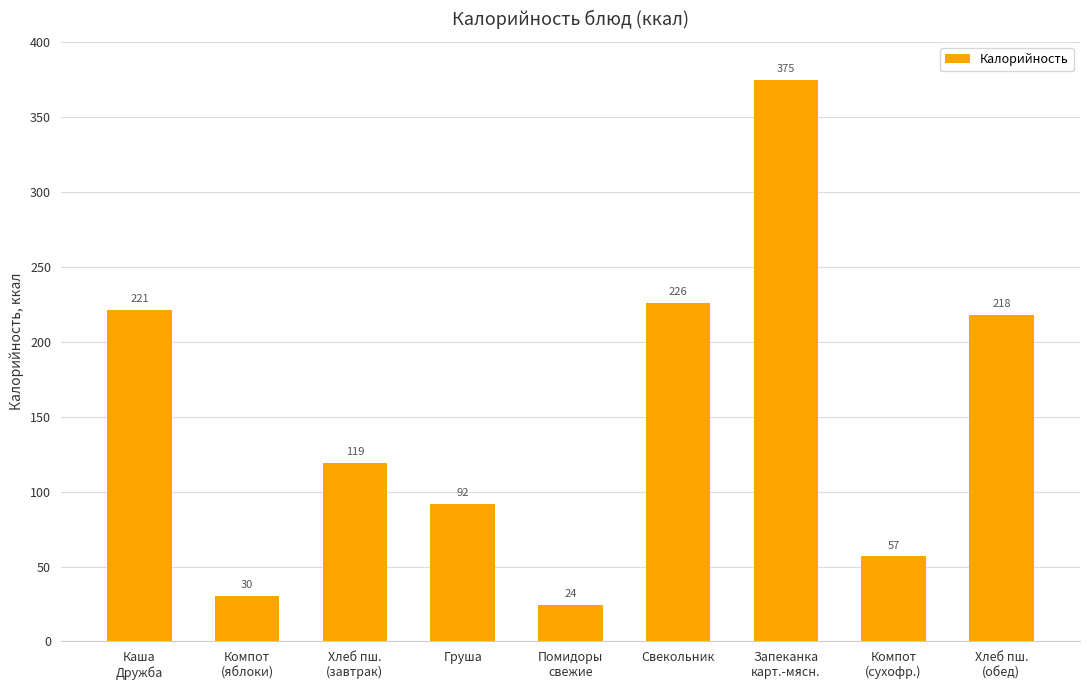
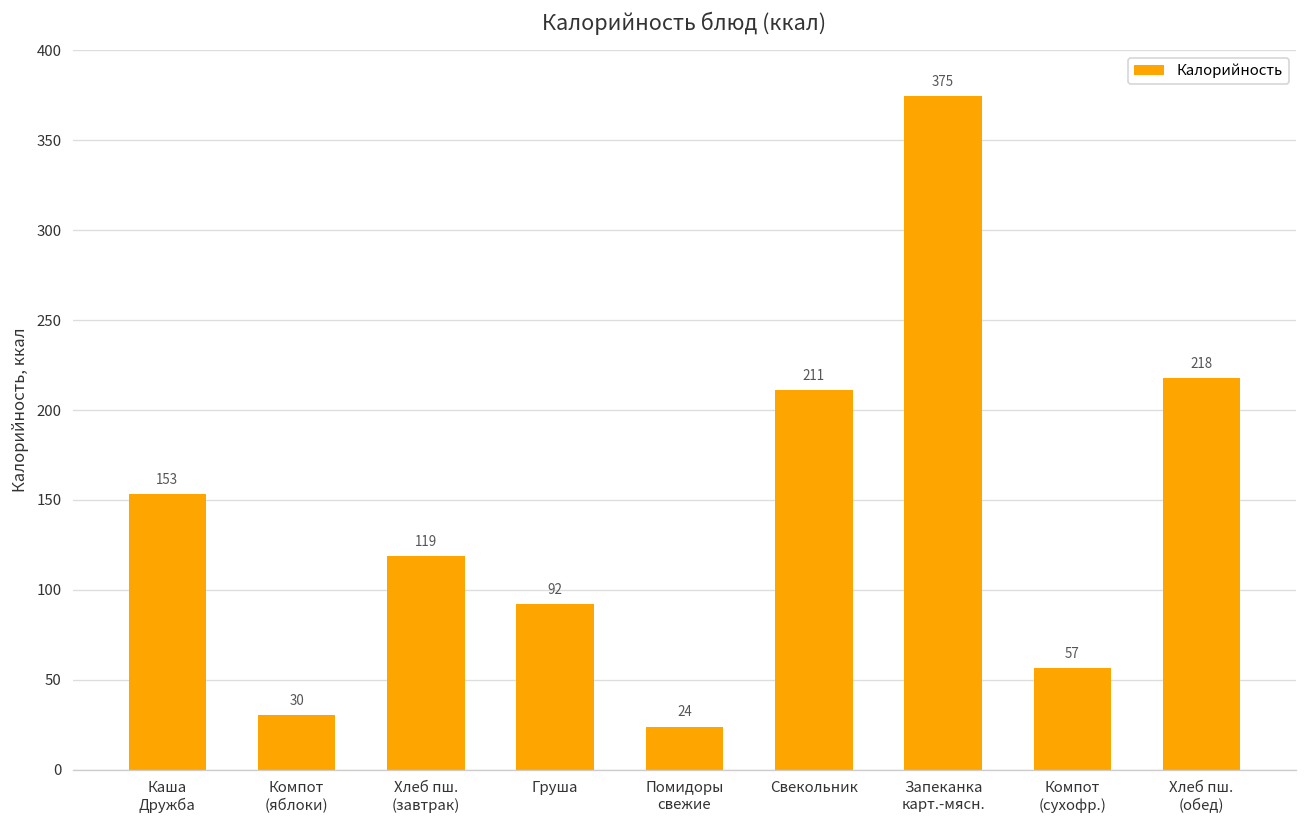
Каша Дружба: 221 -> 153
Свекольник: 226 -> 211
